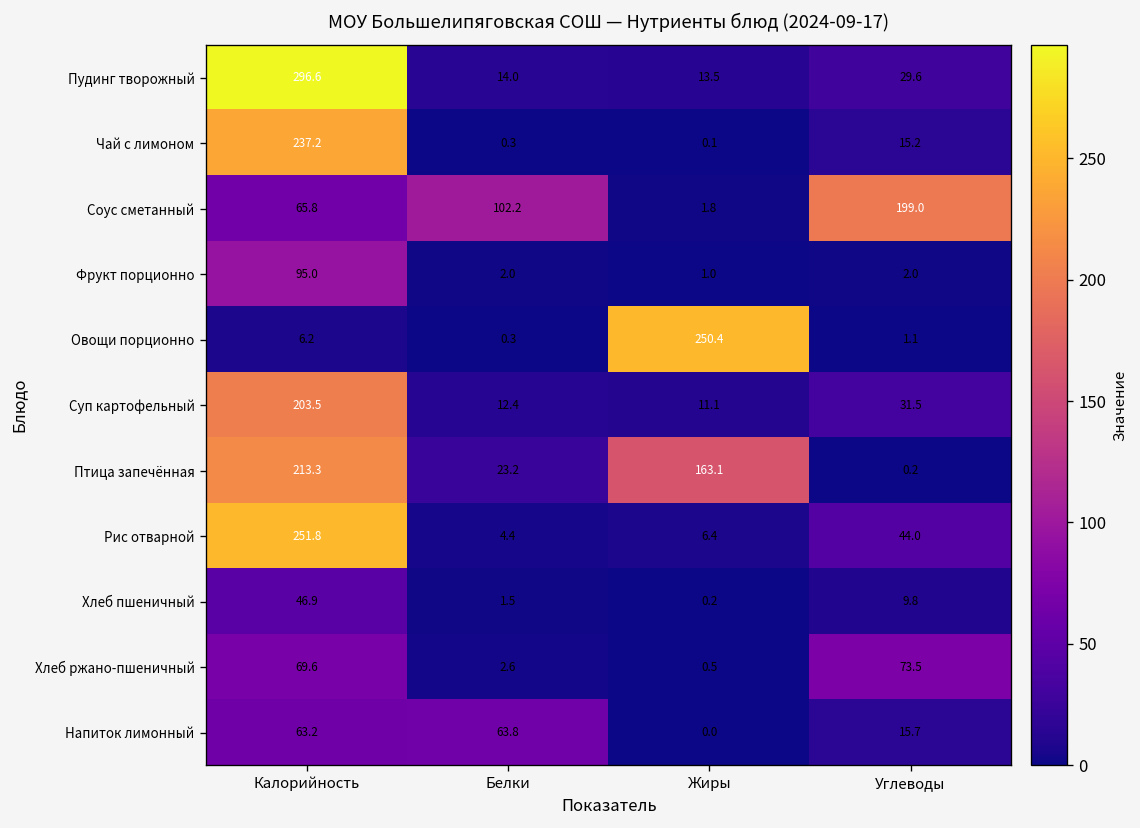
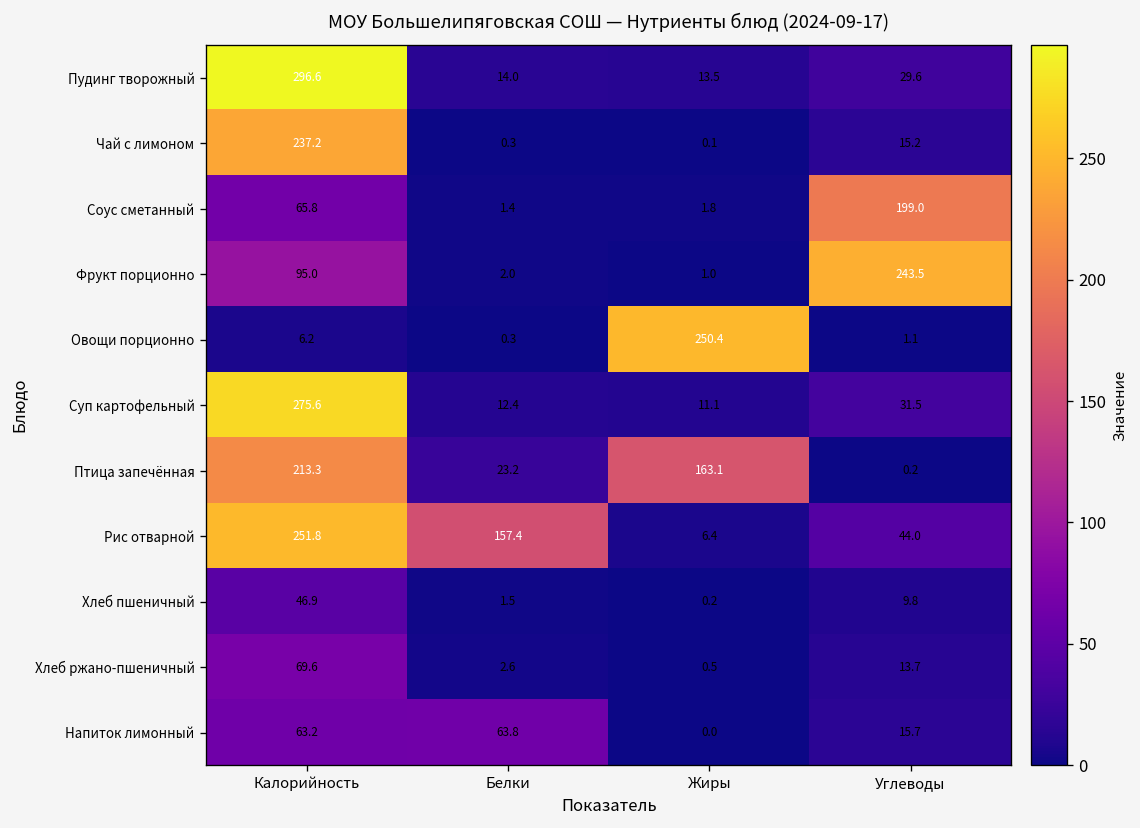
Соус сметанный, Белки: 102.2 -> 1.4
Фрукт порционно, Углеводы: 2.0 -> 243.5
Суп картофельный, Калорийность: 203.5 -> 275.6
Рис отварной, Белки: 4.4 -> 157.4
Хлеб ржано-пшеничный, Углеводы: 73.5 -> 13.7
